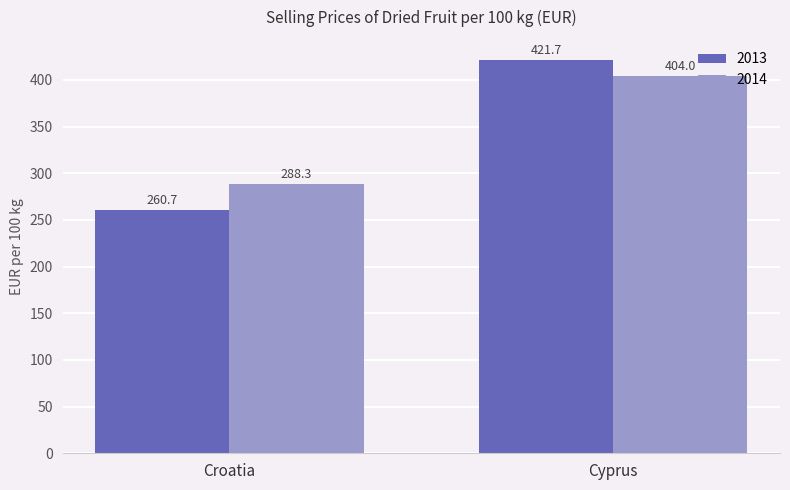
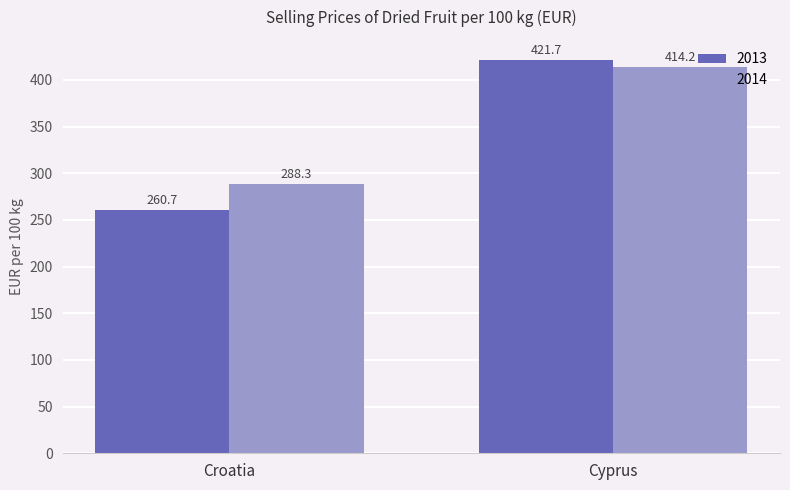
2014, Cyprus: 404.0 -> 414.2
